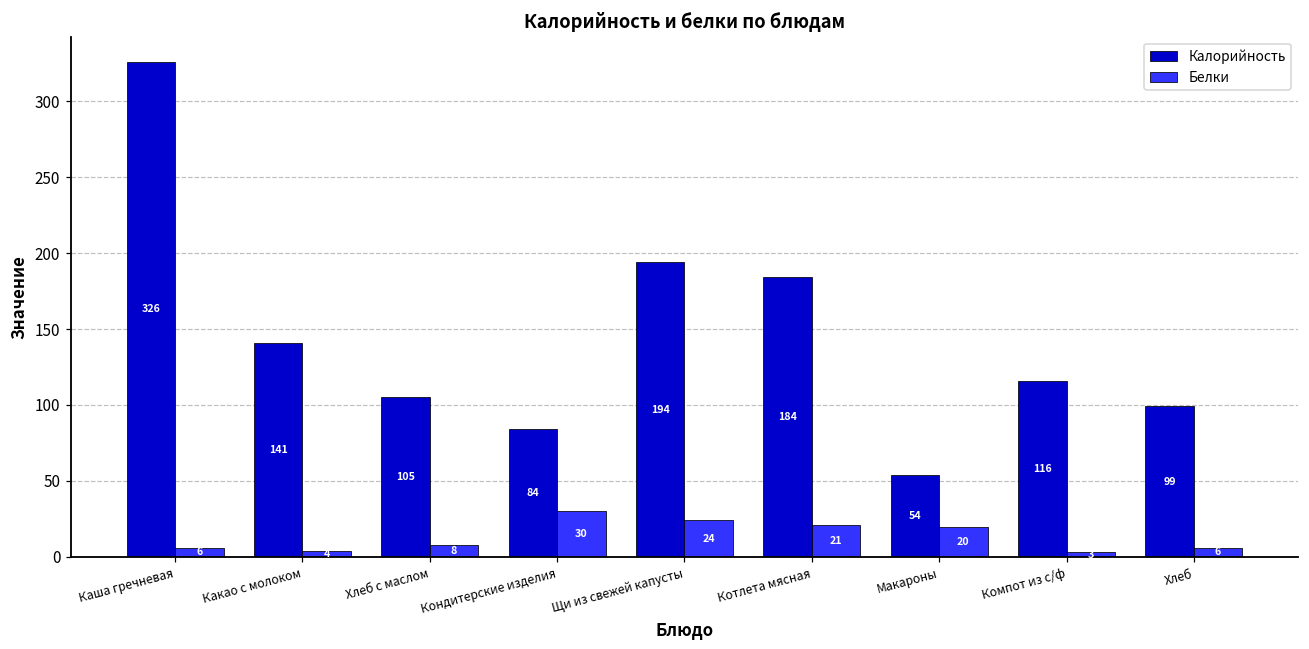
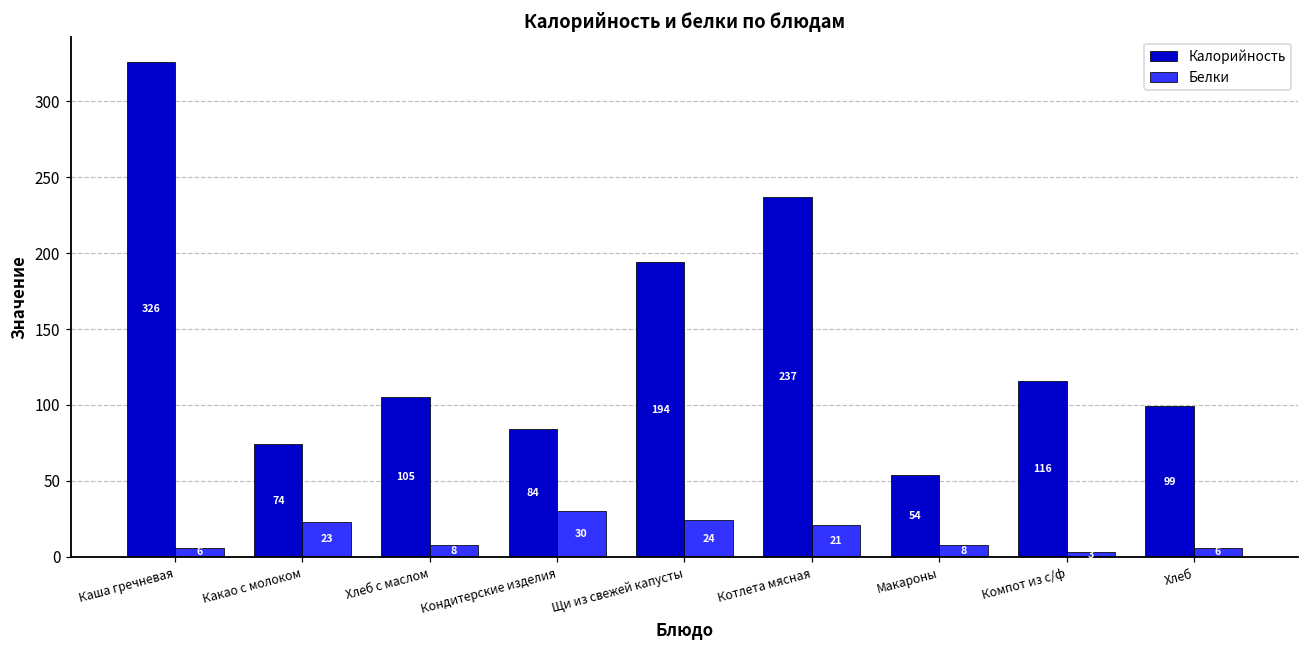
Калорийность, Какао с молоком: 141 -> 74
Белки, Какао с молоком: 4 -> 23
Калорийность, Котлета мясная: 184 -> 237
Белки, Макароны: 20 -> 8
